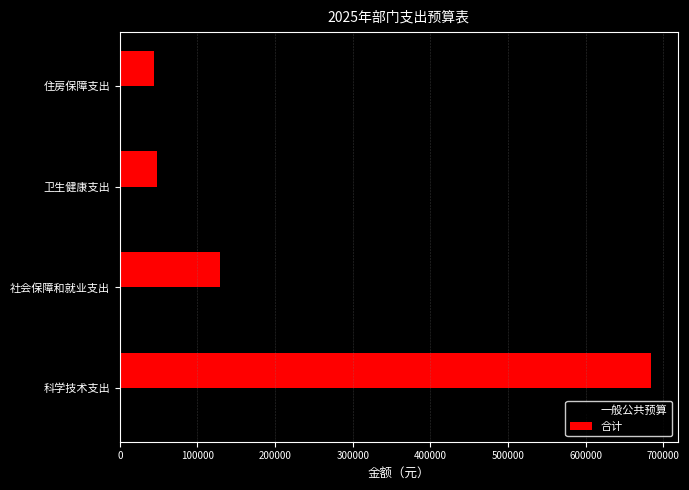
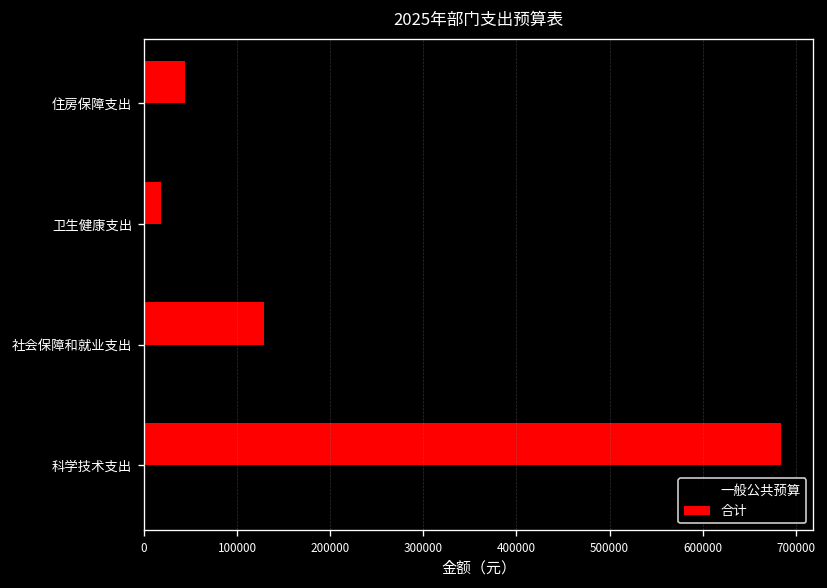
合计, 卫生健康支出: 50000 -> 20000
